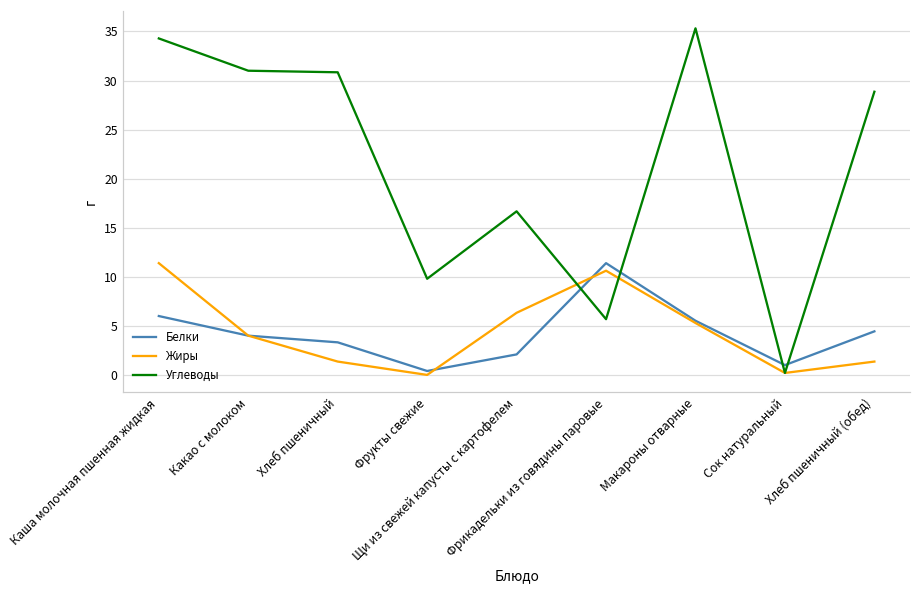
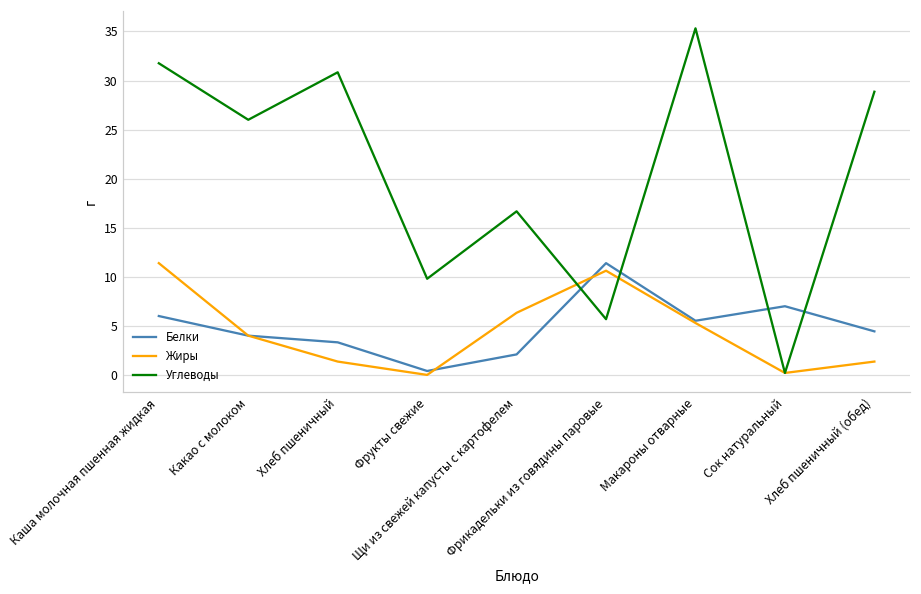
Углеводы, Каша молочная пшенная жидкая: 34 -> 32
Углеводы, Какао с молоком: 31 -> 26
Белки, Сок натуральный: 1 -> 7
